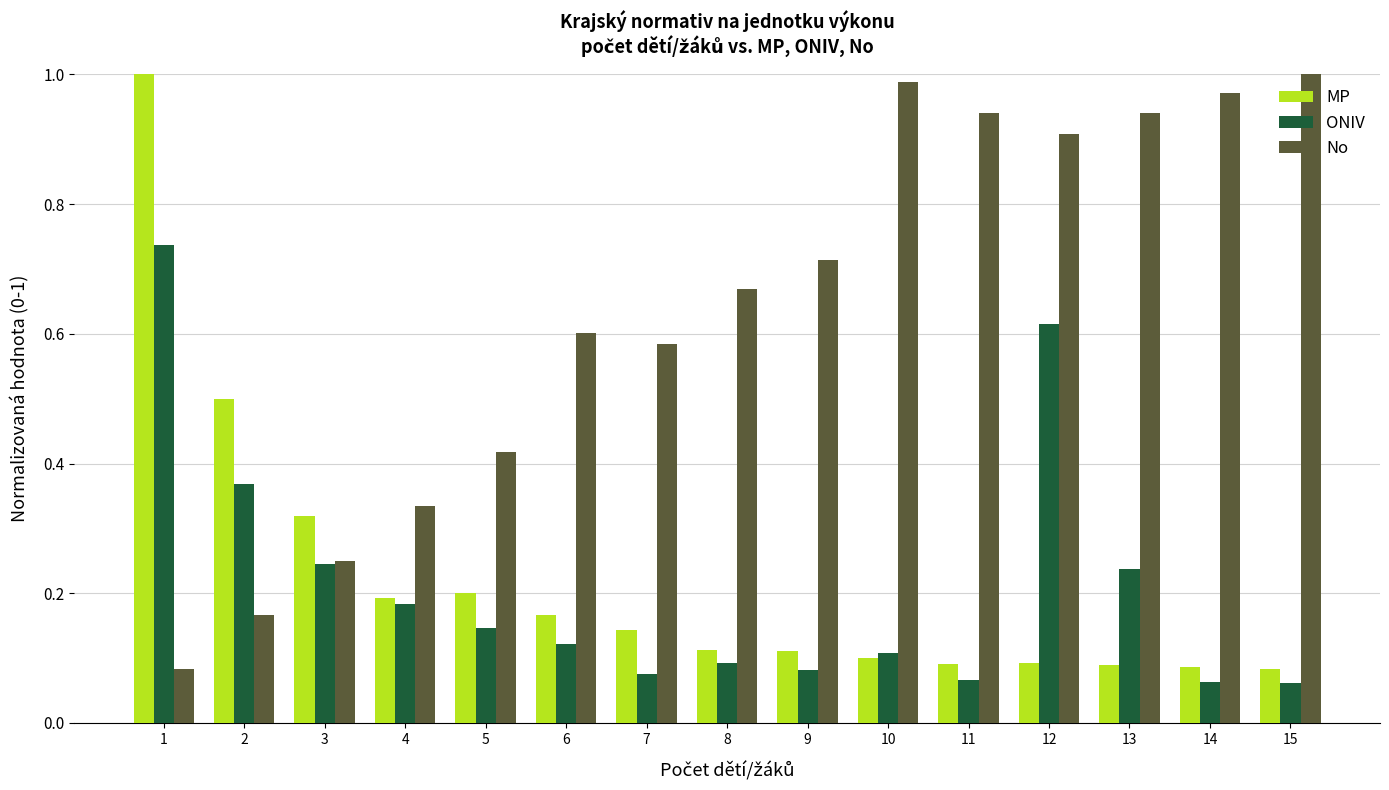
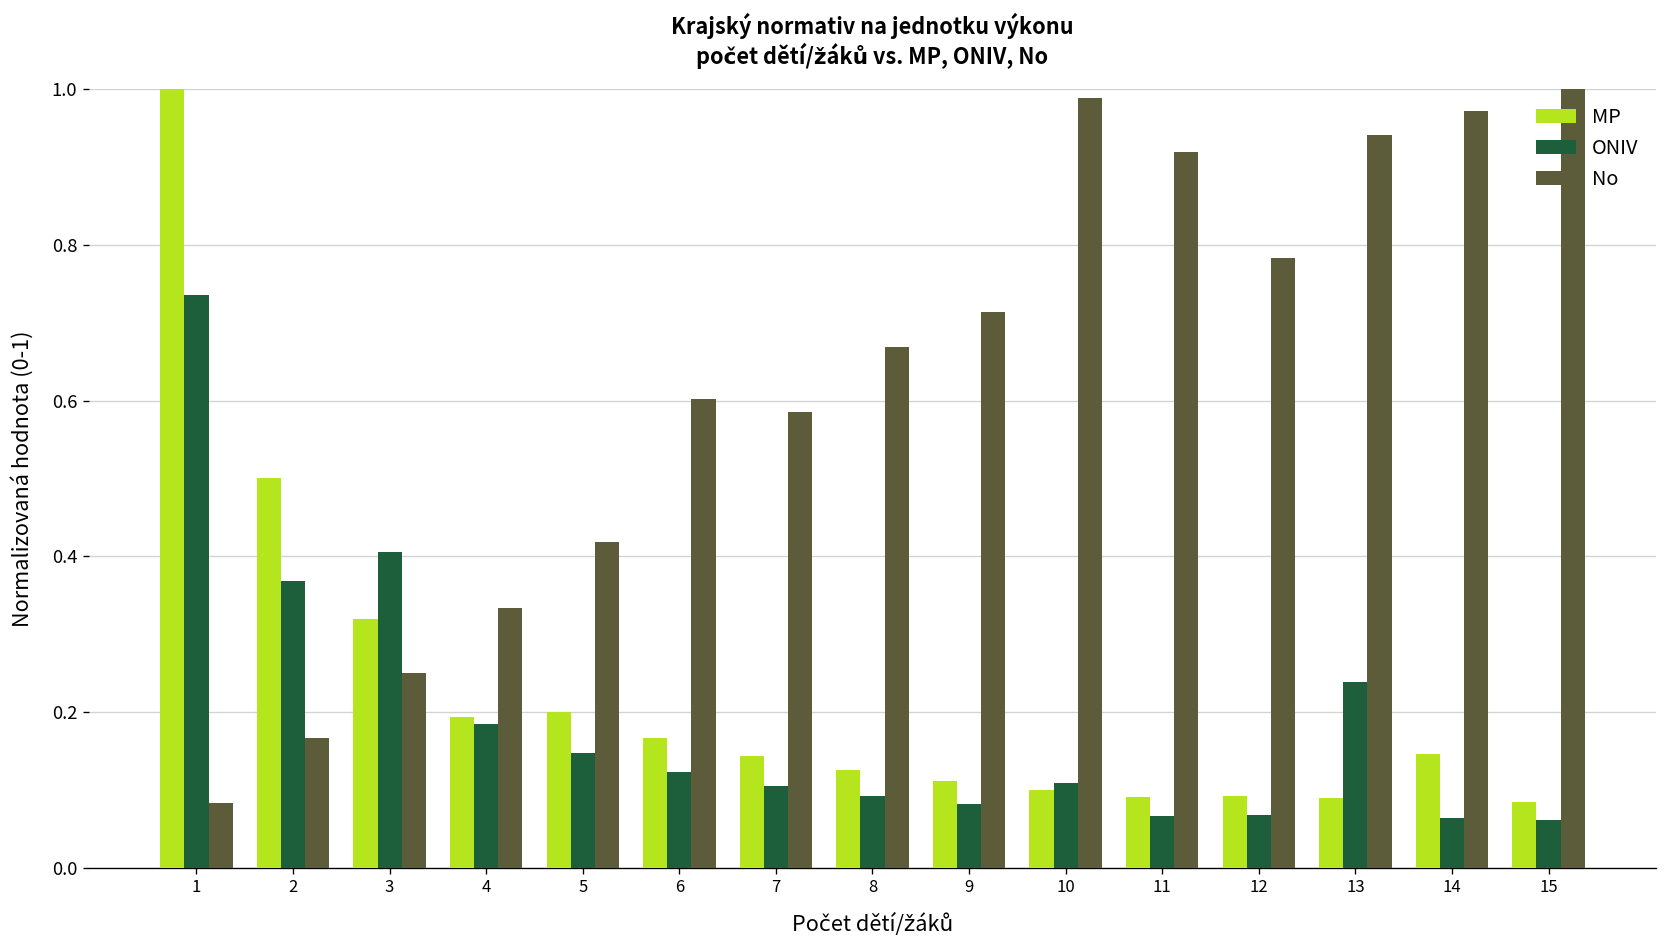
ONIV, 3: 0.25 -> 0.41
ONIV, 7: 0.07 -> 0.11
MP, 8: 0.11 -> 0.13
No, 11: 0.94 -> 0.92
ONIV, 12: 0.61 -> 0.07
No, 12: 0.91 -> 0.78
MP, 14: 0.09 -> 0.15
